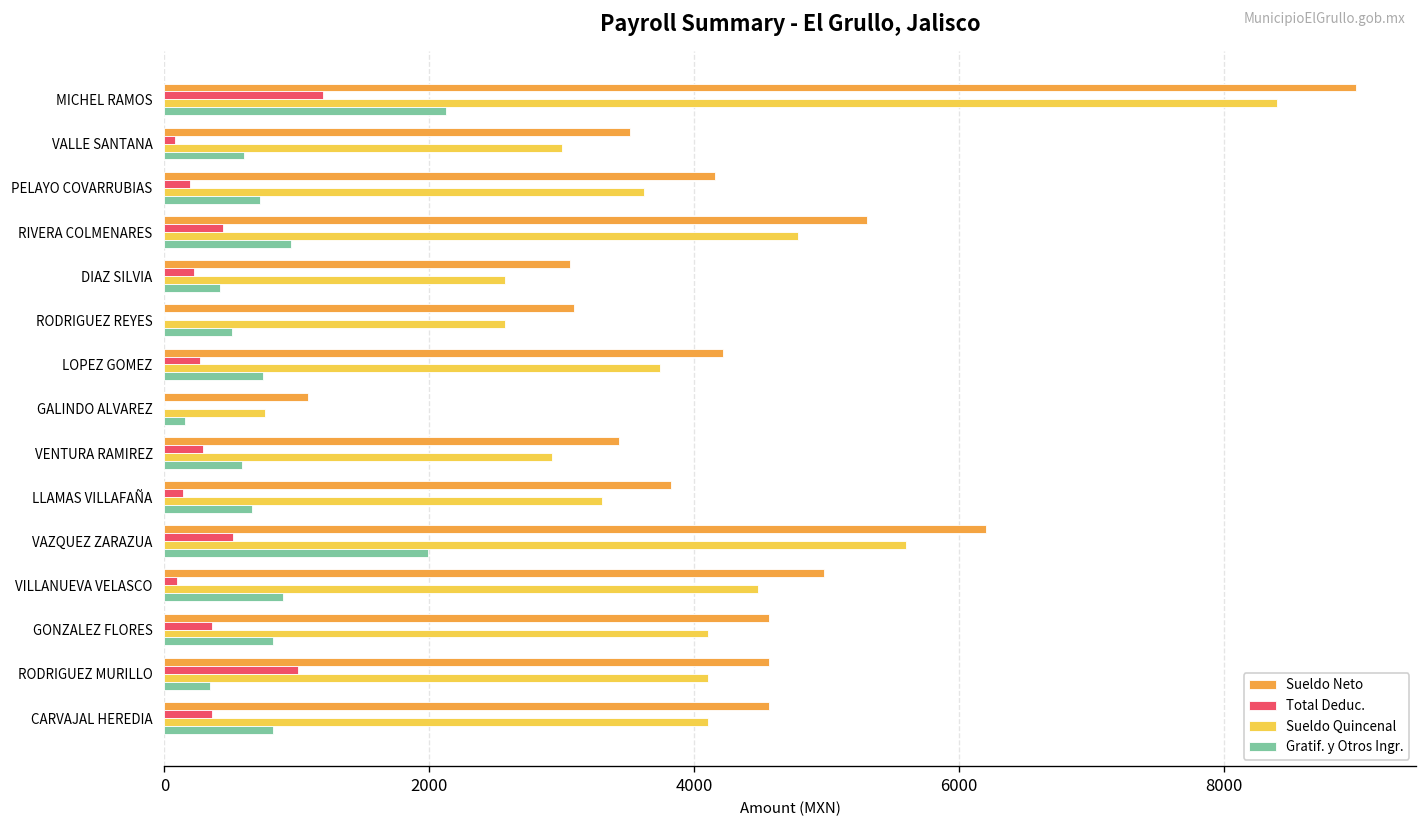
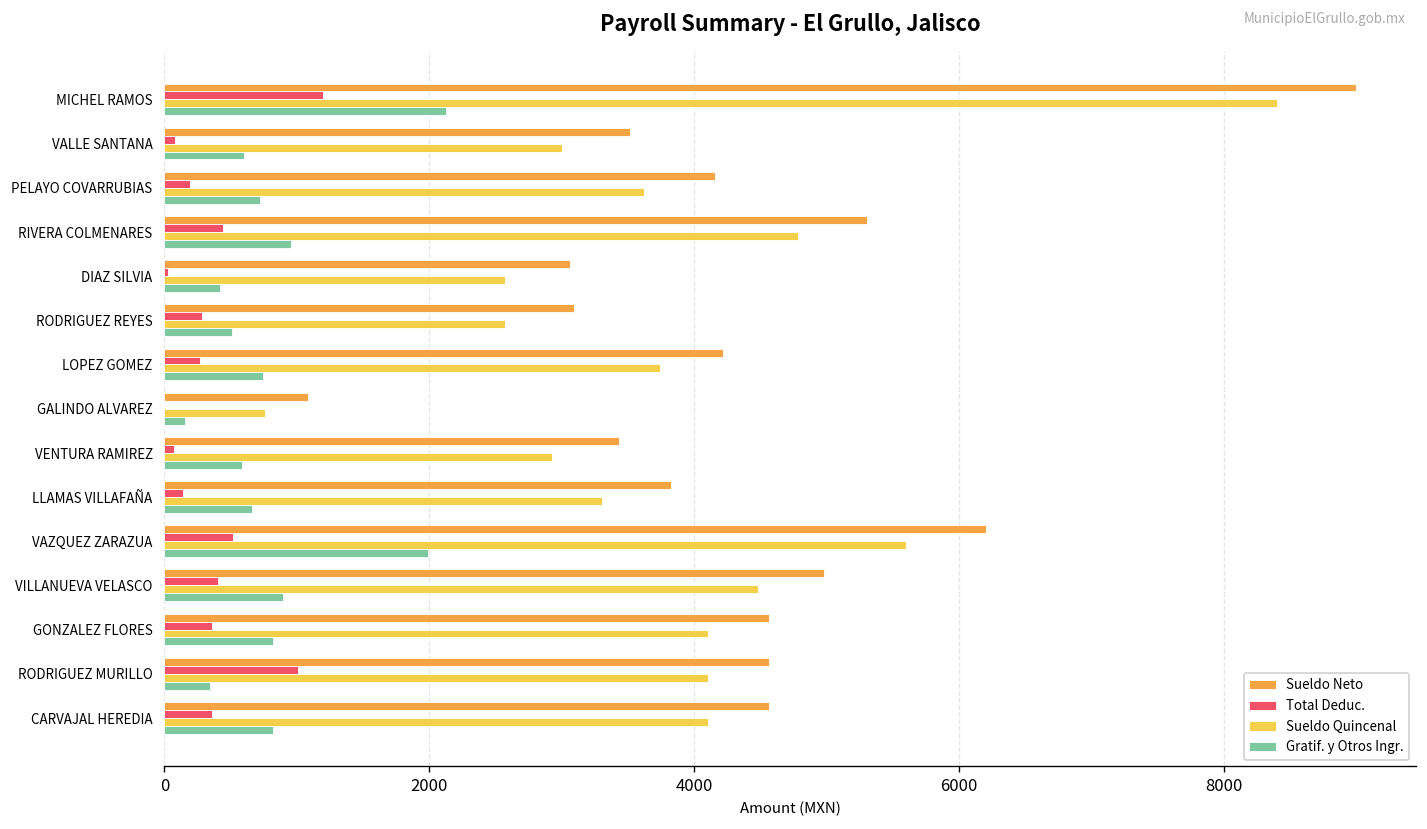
Total Deduc., DIAZ SILVIA: 220 -> 30
Total Deduc., RODRIGUEZ REYES: 0 -> 280
Total Deduc., VENTURA RAMIREZ: 290 -> 70
Total Deduc., VILLANUEVA VELASCO: 90 -> 400
